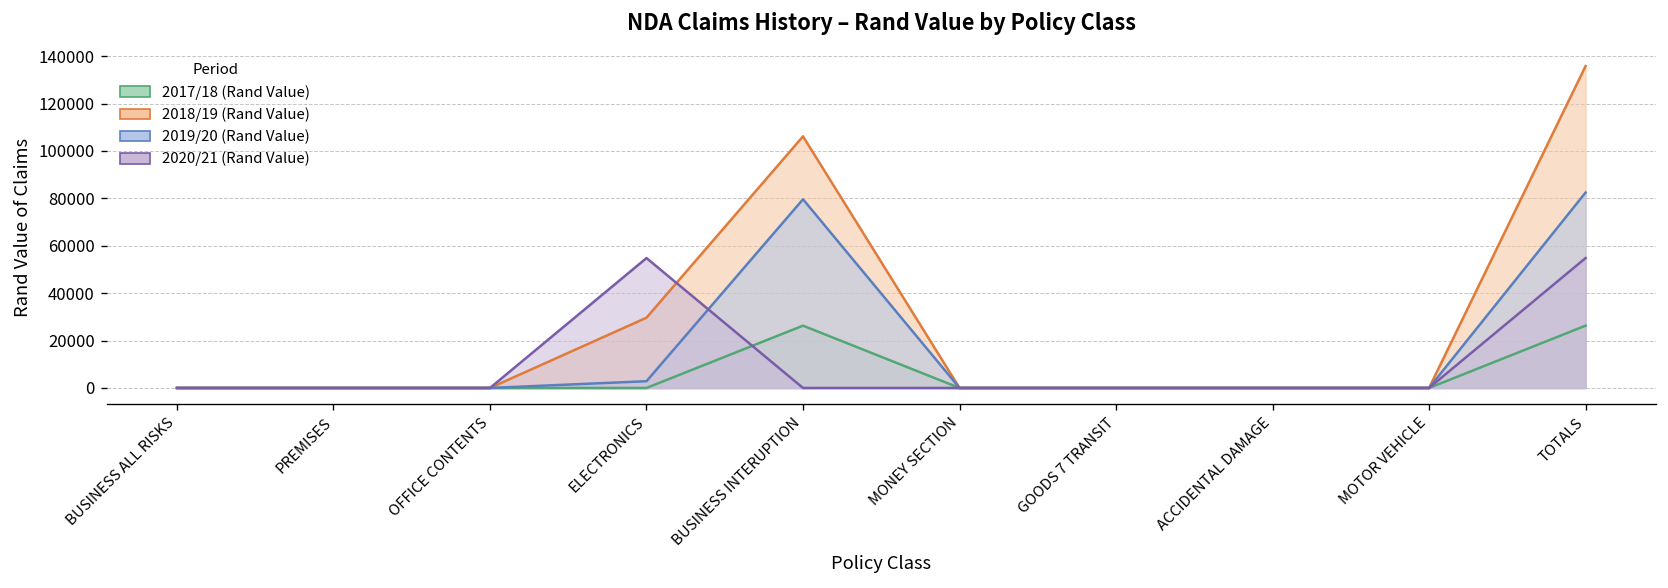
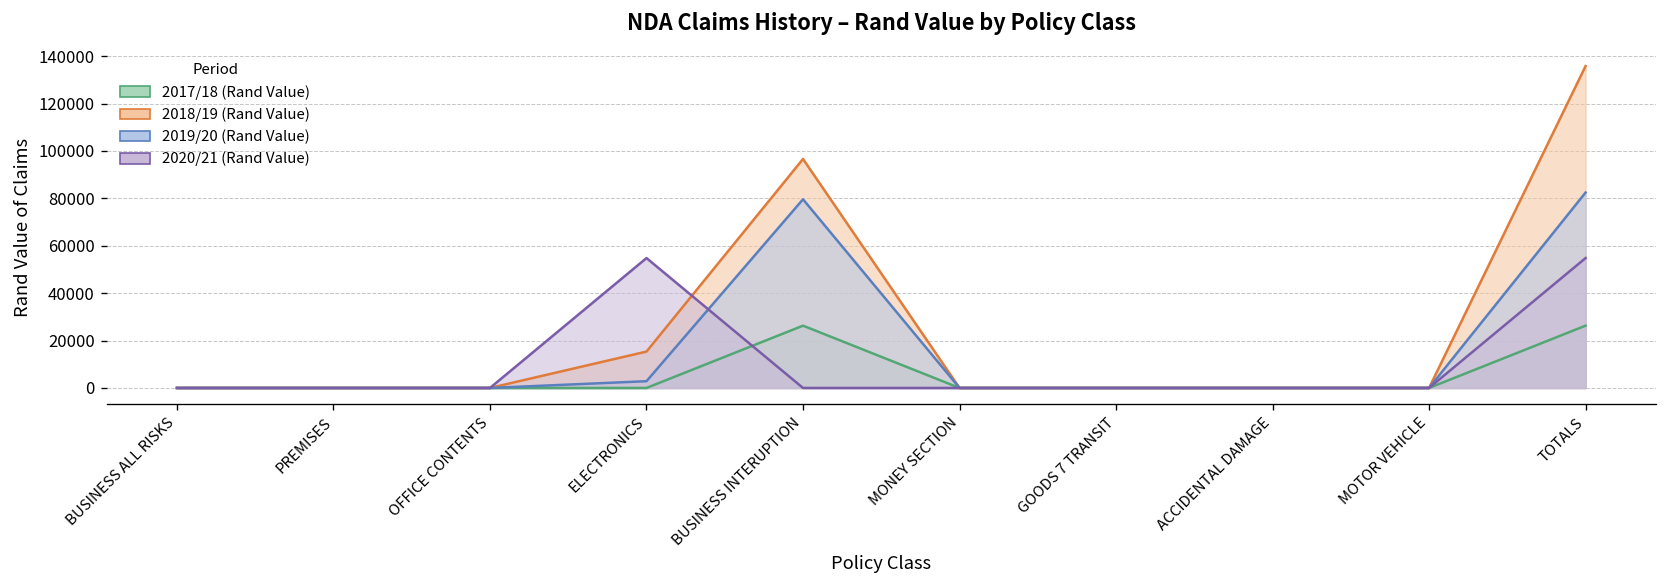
2018/19 (Rand Value), ELECTRONICS: 30000 -> 15000
2018/19 (Rand Value), BUSINESS INTERUPTION: 106000 -> 97000
